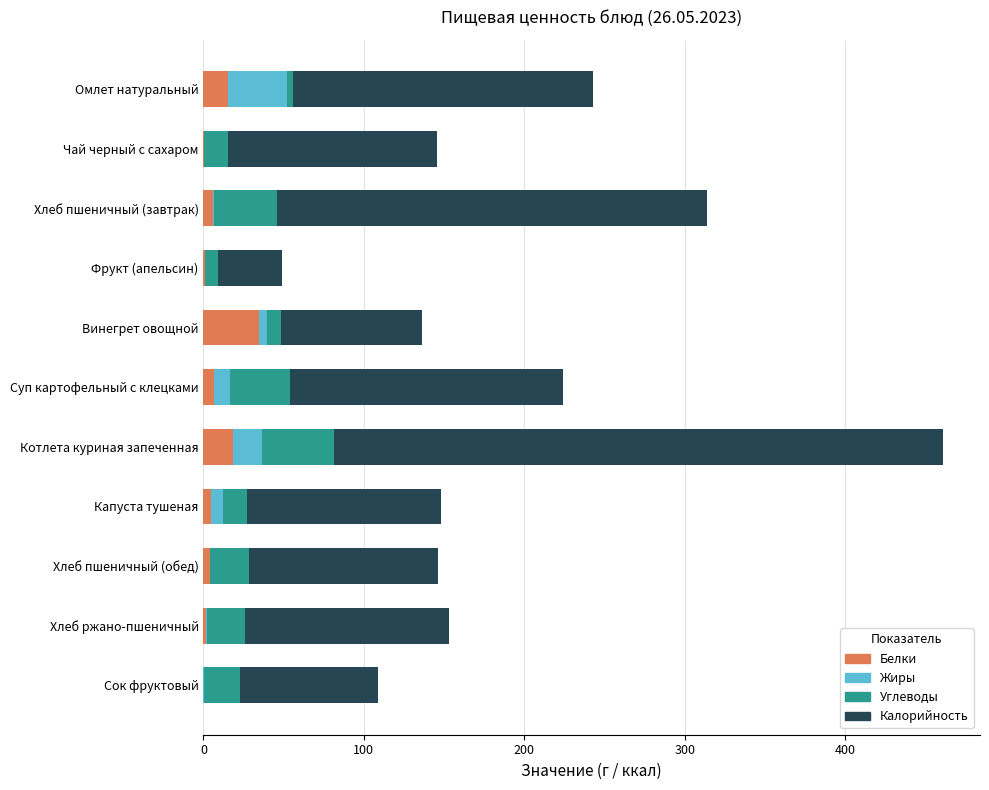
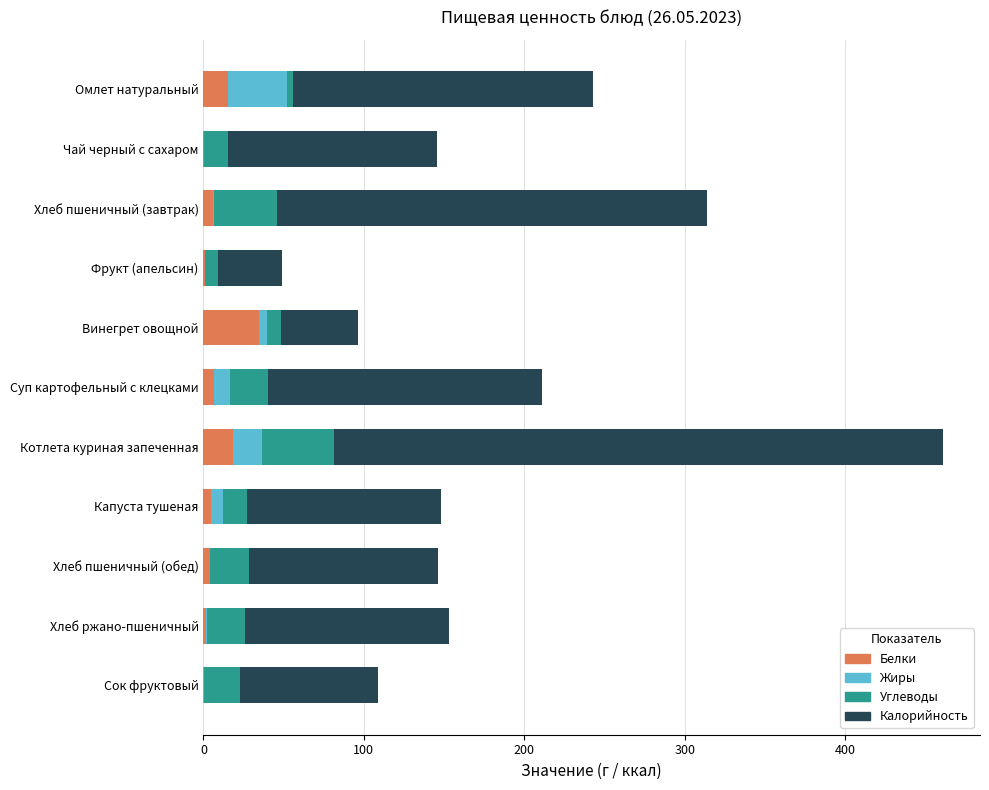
Калорийность, Винегрет овощной: 88 -> 48
Углеводы, Суп картофельный с клецками: 37 -> 24
